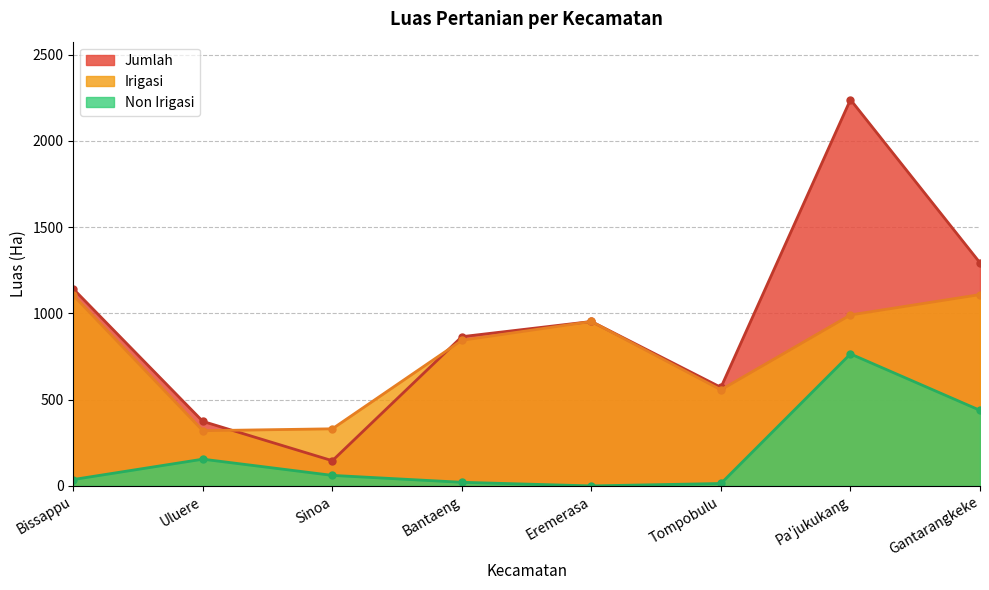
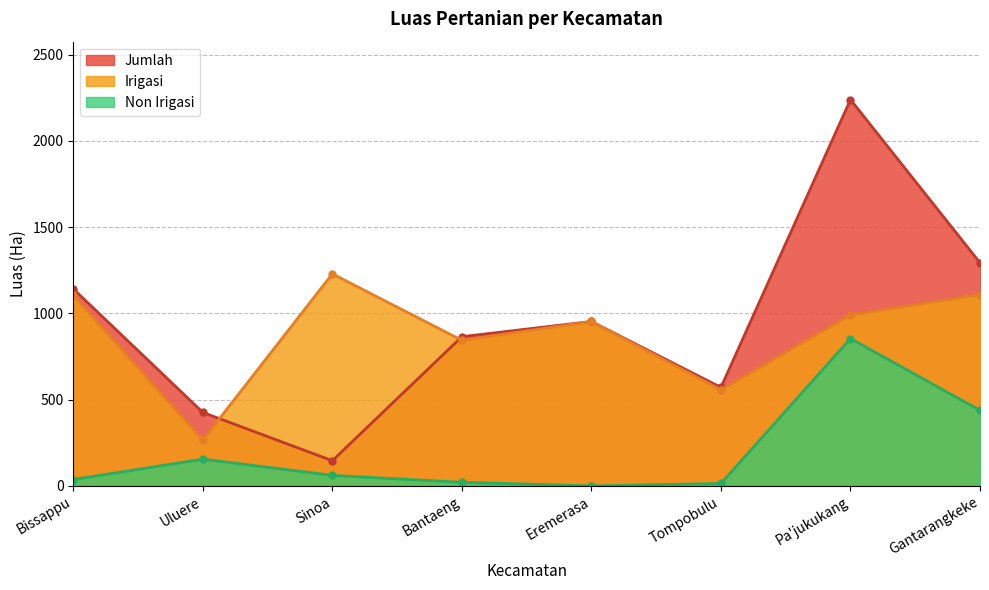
Jumlah, Uluere: 370 -> 430
Irigasi, Uluere: 320 -> 270
Irigasi, Sinoa: 330 -> 1230
Non Irigasi, Pa'jukukang: 770 -> 850
